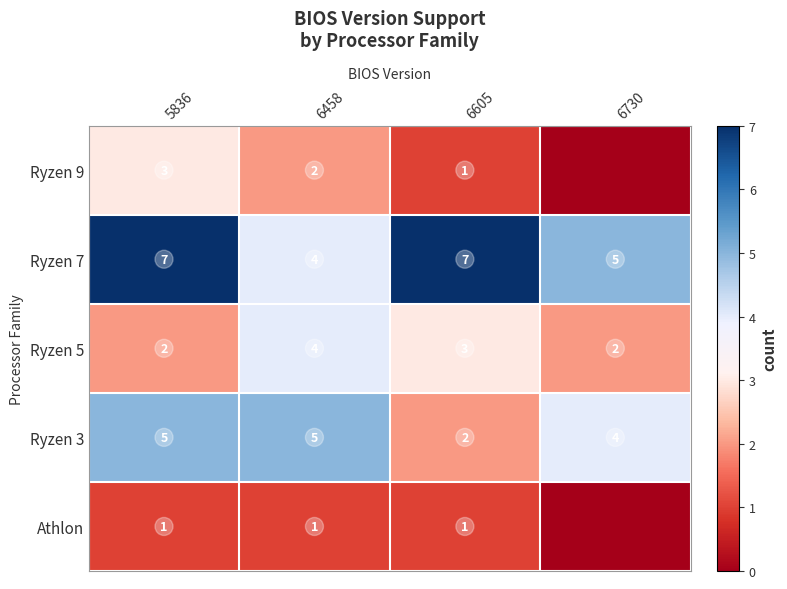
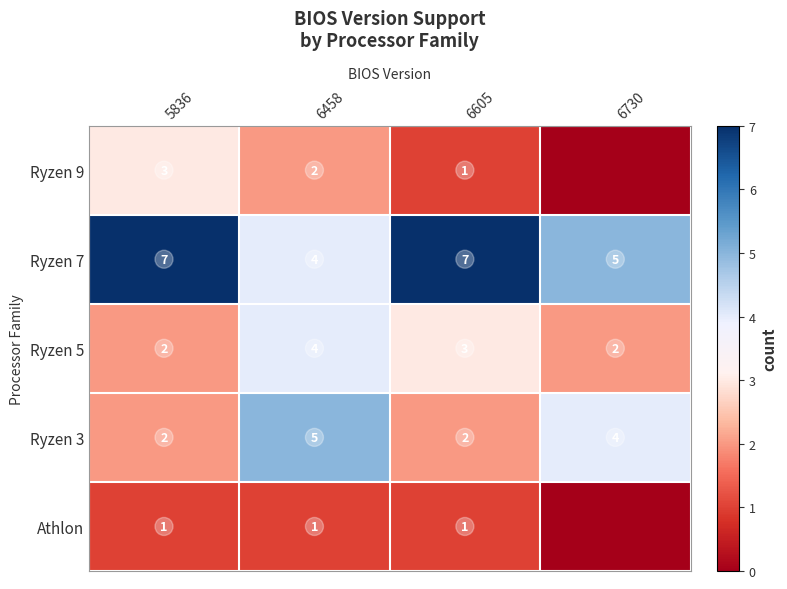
Ryzen 3, 5836: 5 -> 2
